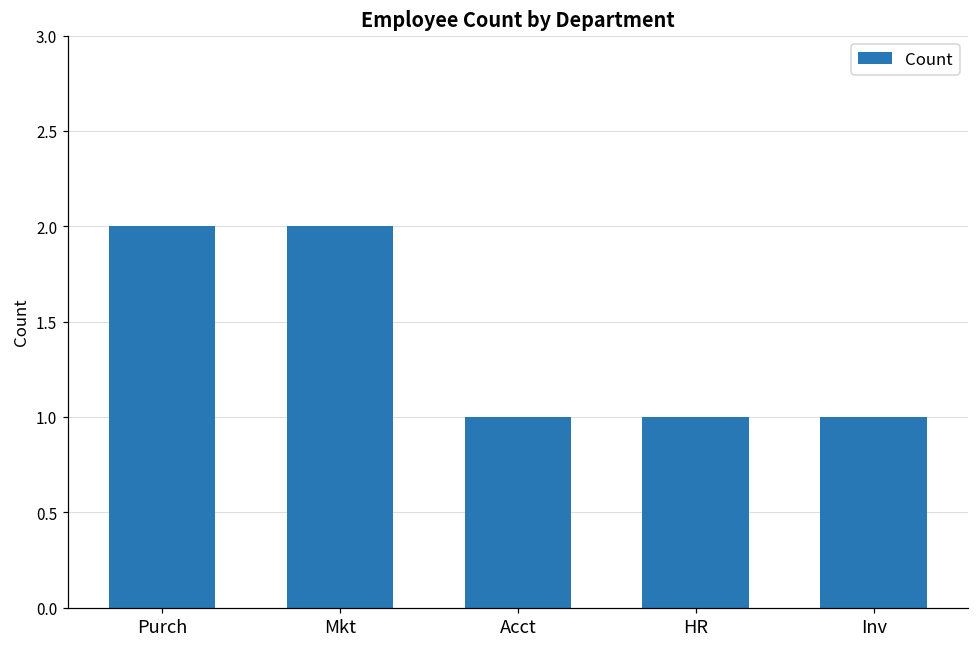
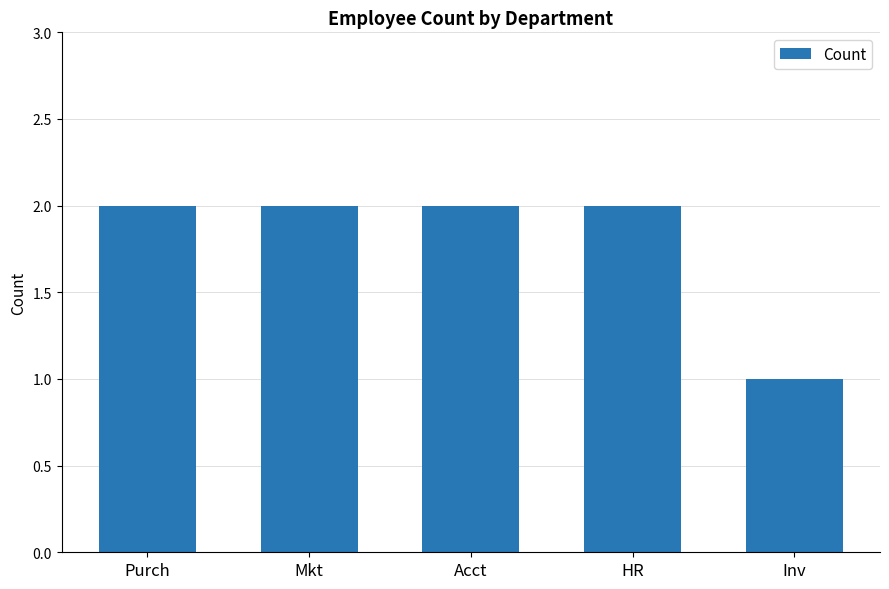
Acct: 1 -> 2
HR: 1 -> 2
